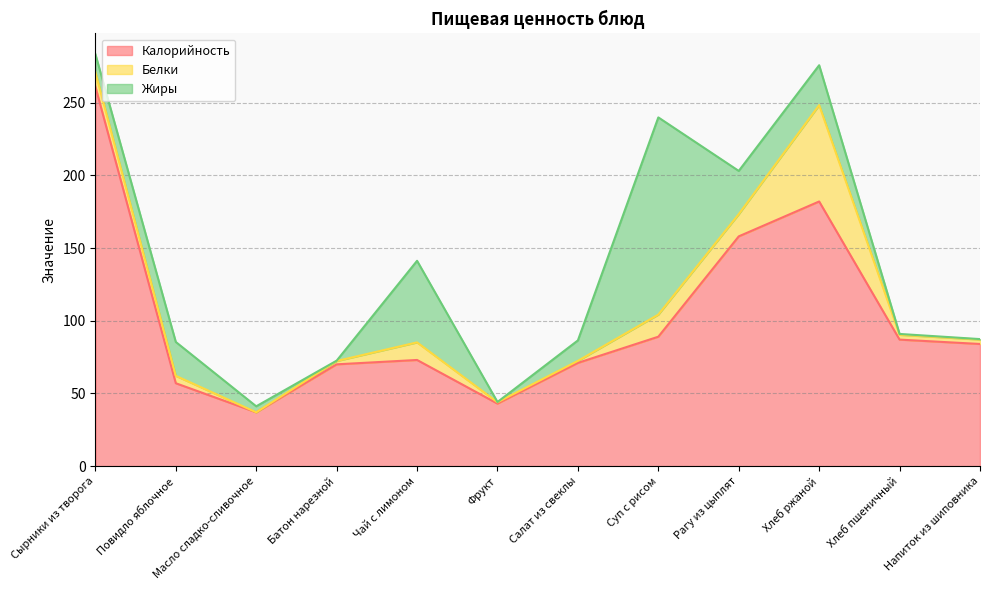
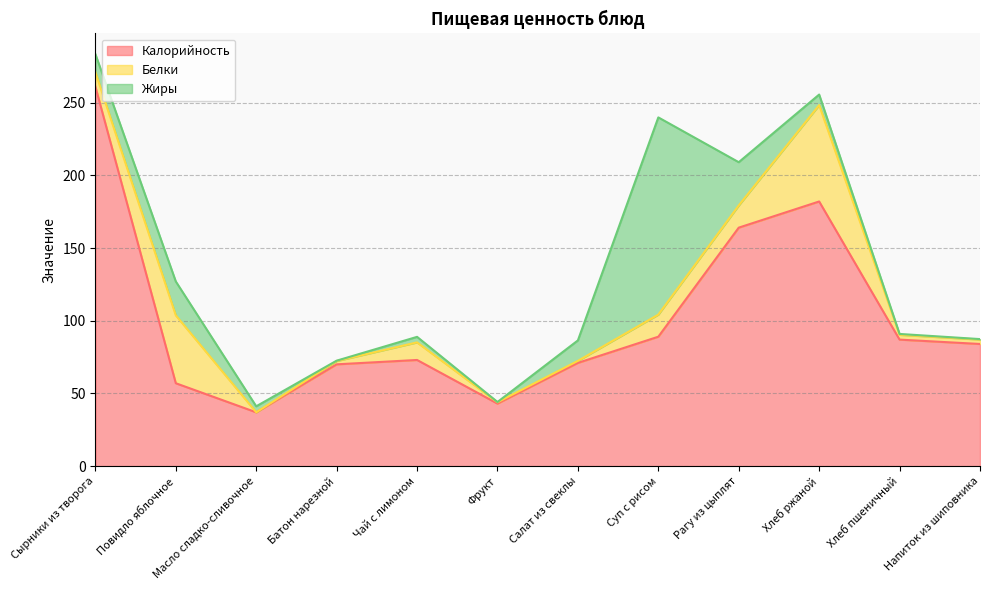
Белки, Повидло яблочное: 5 -> 47
Жиры, Чай с лимоном: 56 -> 4
Калорийность, Рагу из цыплят: 158 -> 164
Жиры, Хлеб ржаной: 27 -> 7
